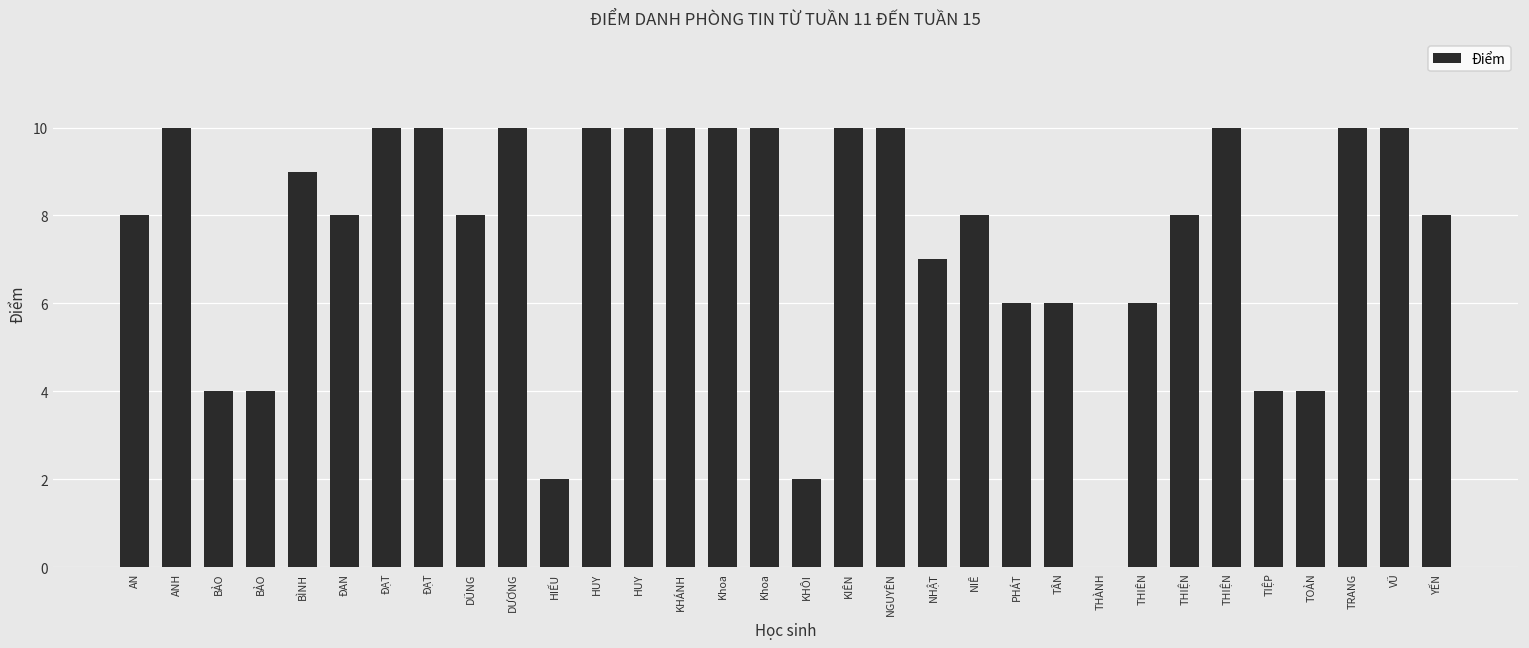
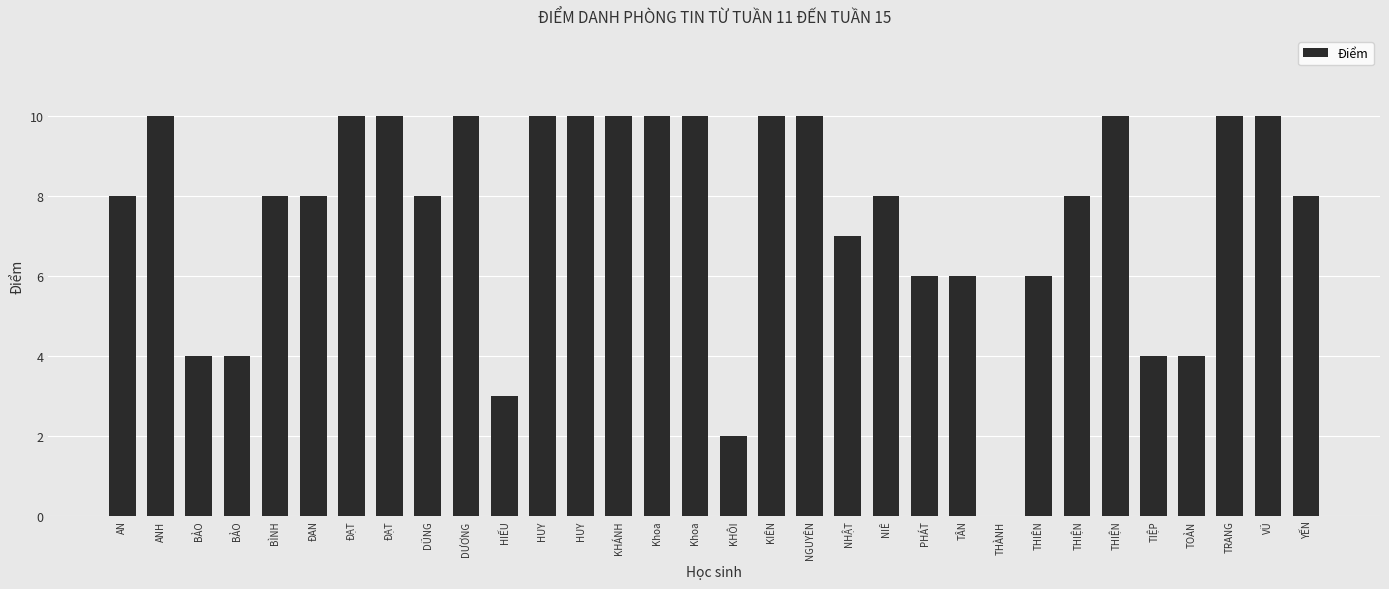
BÌNH: 9 -> 8
HIẾU: 2 -> 3
